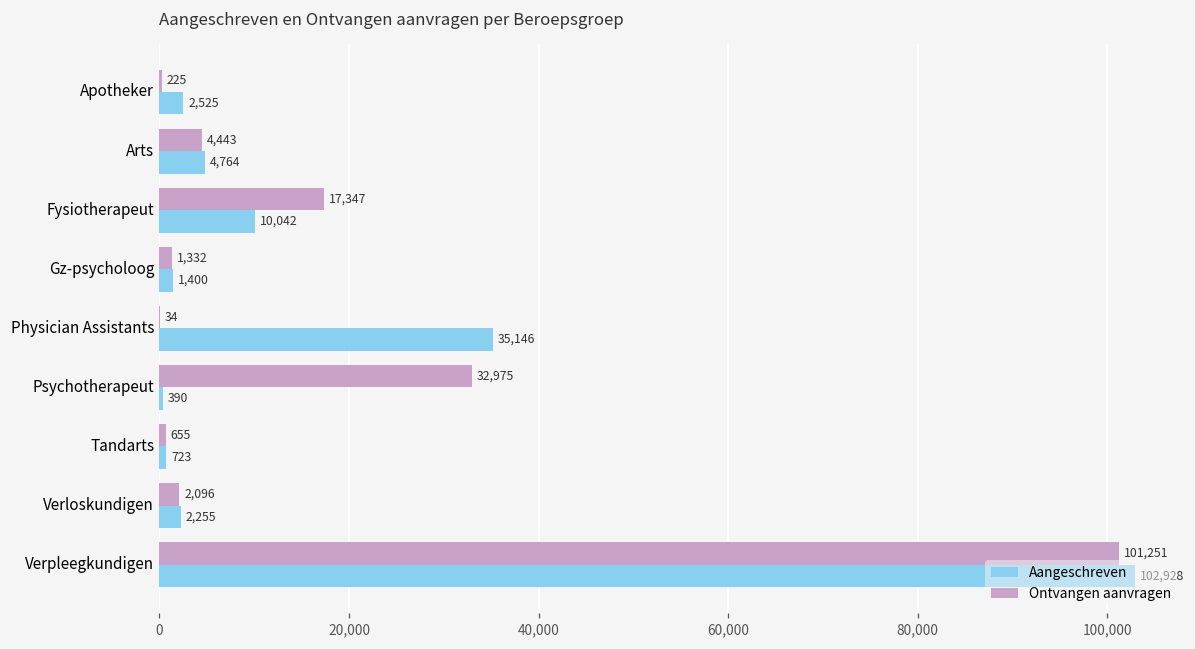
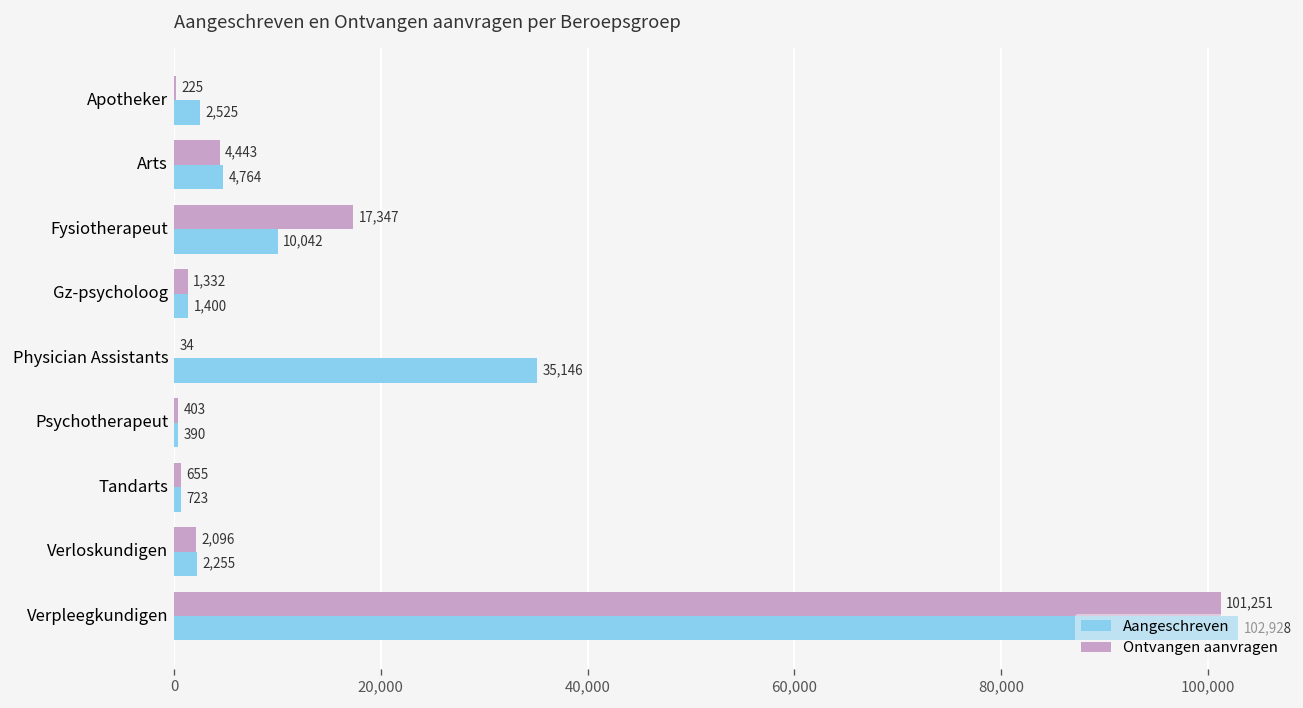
Ontvangen aanvragen, Psychotherapeut: 32,975 -> 403
